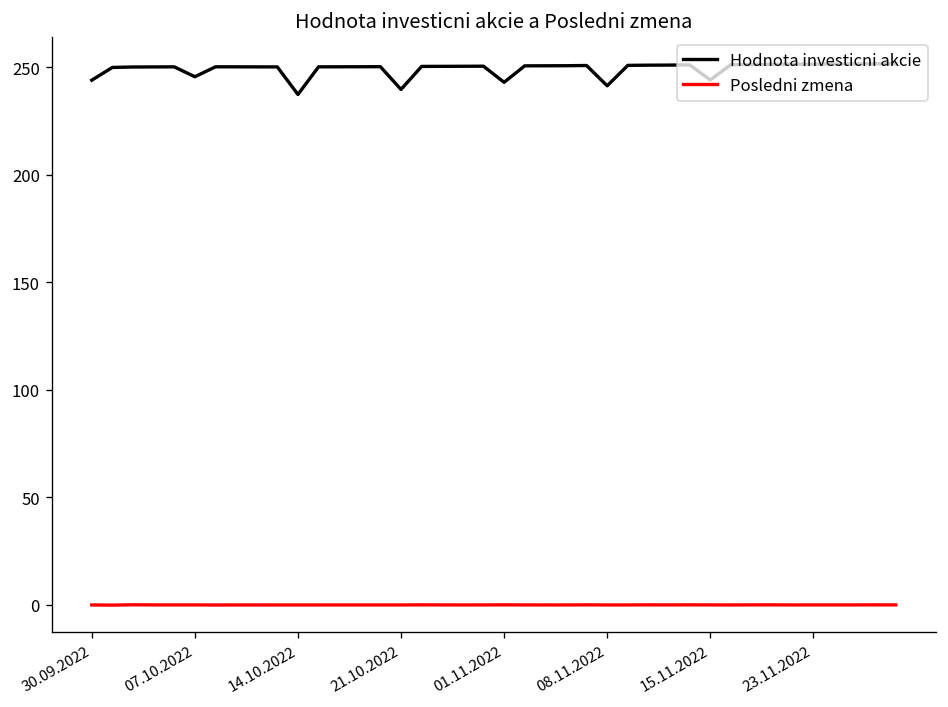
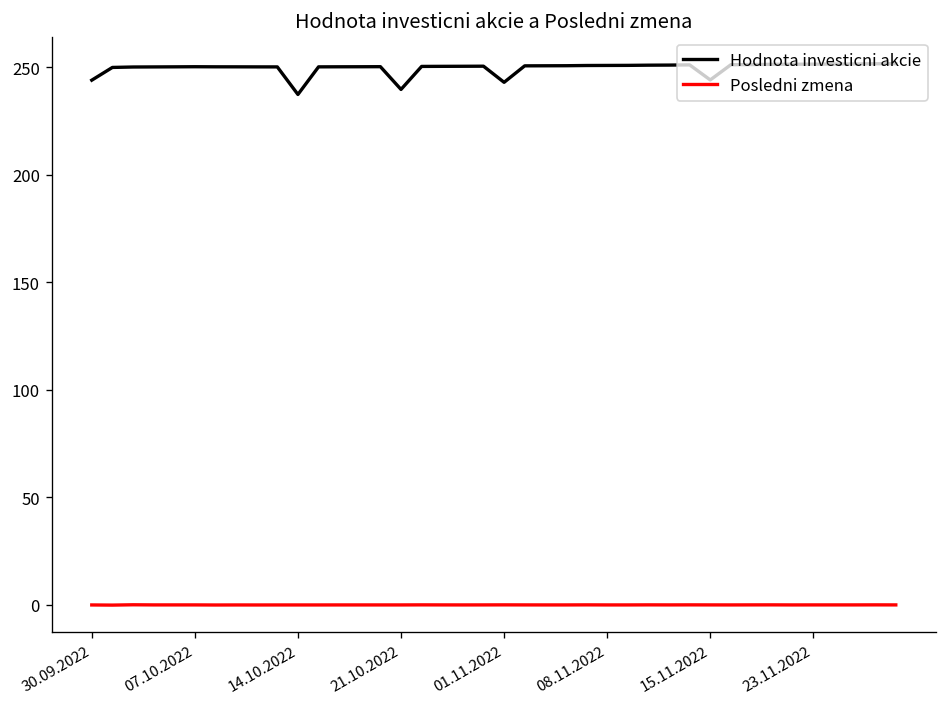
Hodnota investicni akcie, 07.10.2022: 245 -> 250
Hodnota investicni akcie, 08.11.2022: 241 -> 251
